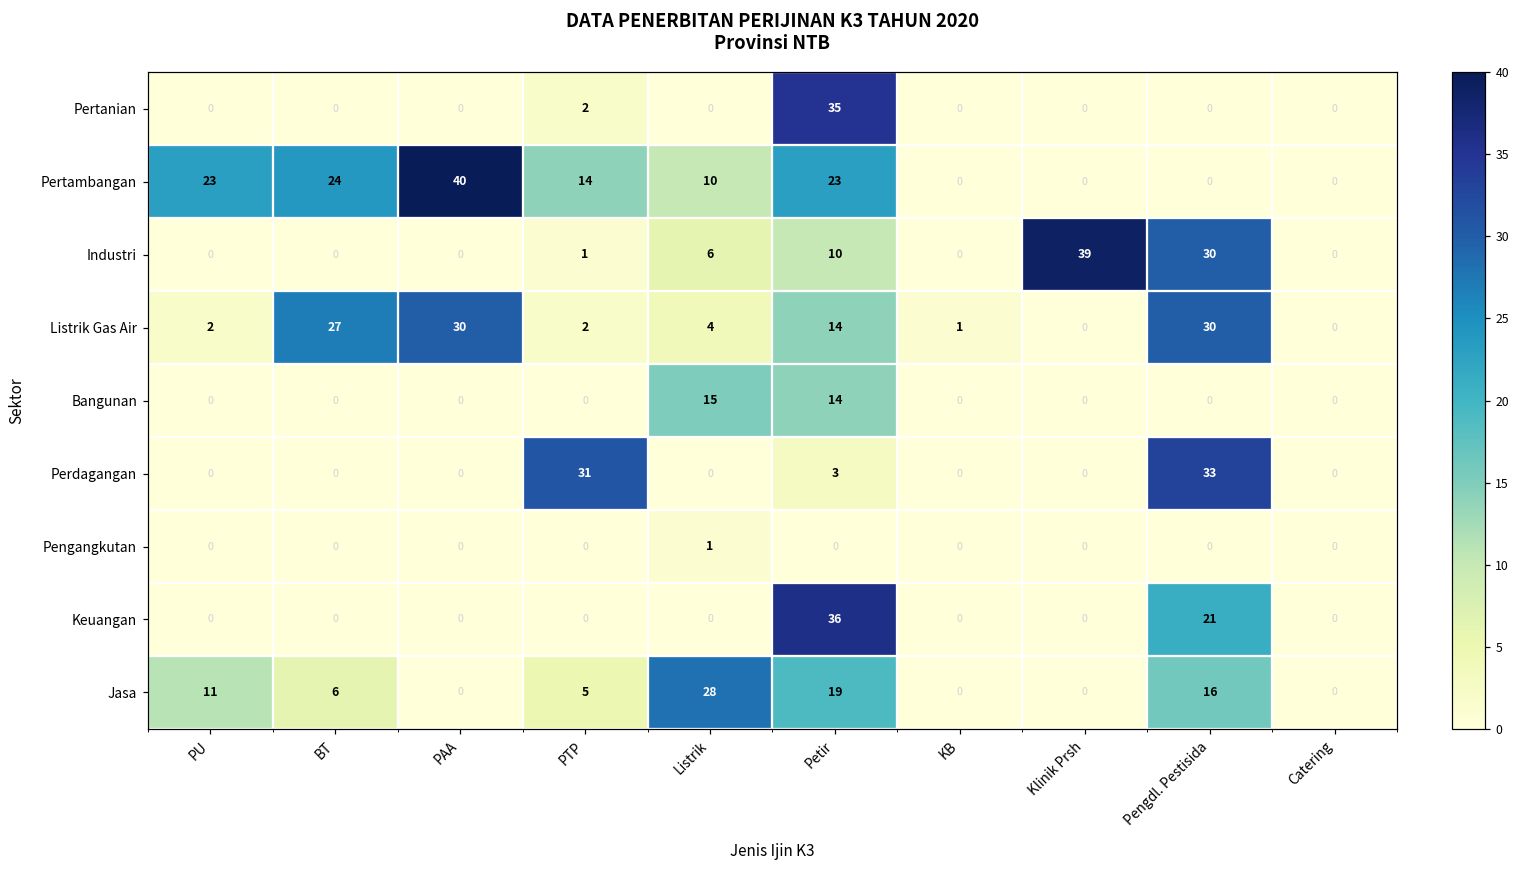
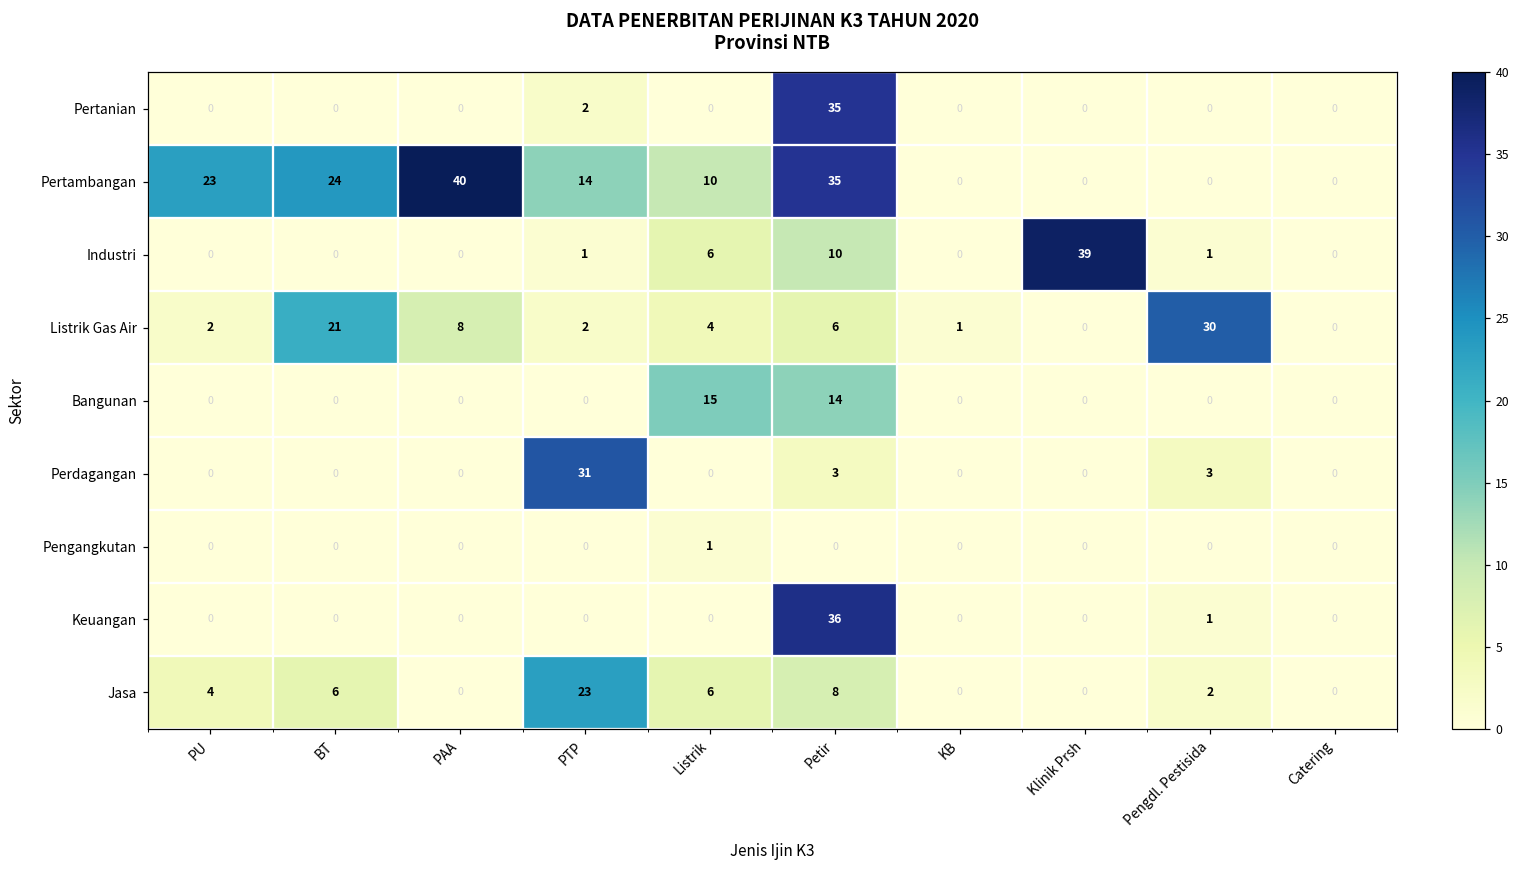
Pertambangan, Petir: 23 -> 35
Industri, Pengdl. Pestisida: 30 -> 1
Listrik Gas Air, BT: 27 -> 21
Listrik Gas Air, PAA: 30 -> 8
Listrik Gas Air, Petir: 14 -> 6
Perdagangan, Pengdl. Pestisida: 33 -> 3
Keuangan, Pengdl. Pestisida: 21 -> 1
Jasa, PU: 11 -> 4
Jasa, PTP: 5 -> 23
Jasa, Listrik: 28 -> 6
Jasa, Petir: 19 -> 8
Jasa, Pengdl. Pestisida: 16 -> 2
